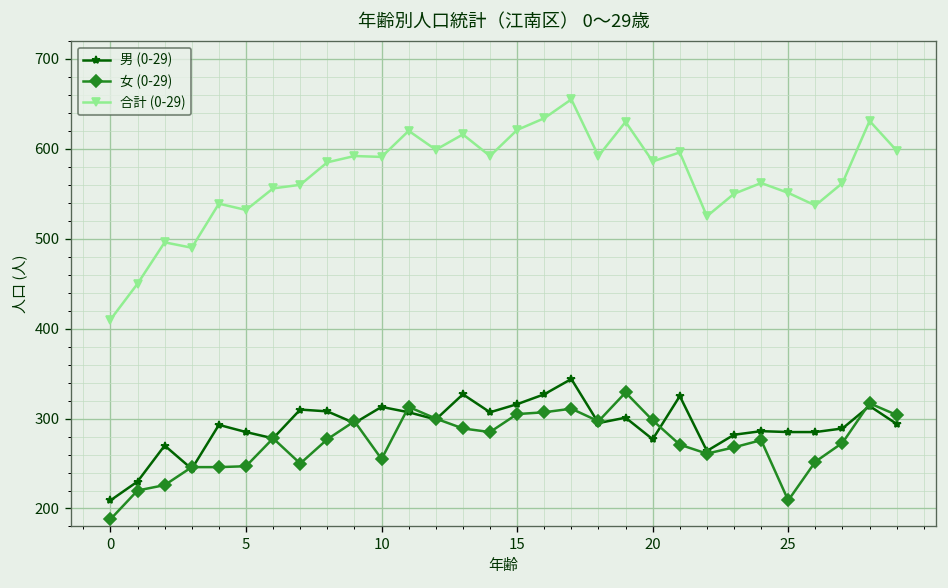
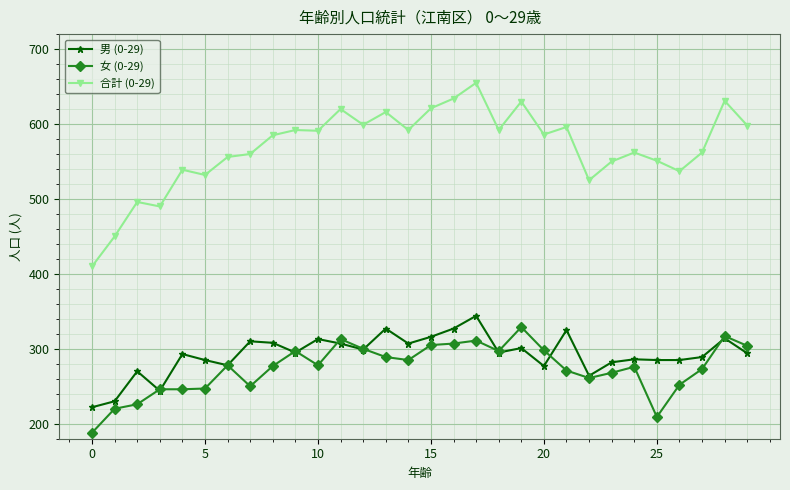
男 (0-29), 0: 210 -> 220
女 (0-29), 10: 260 -> 280
